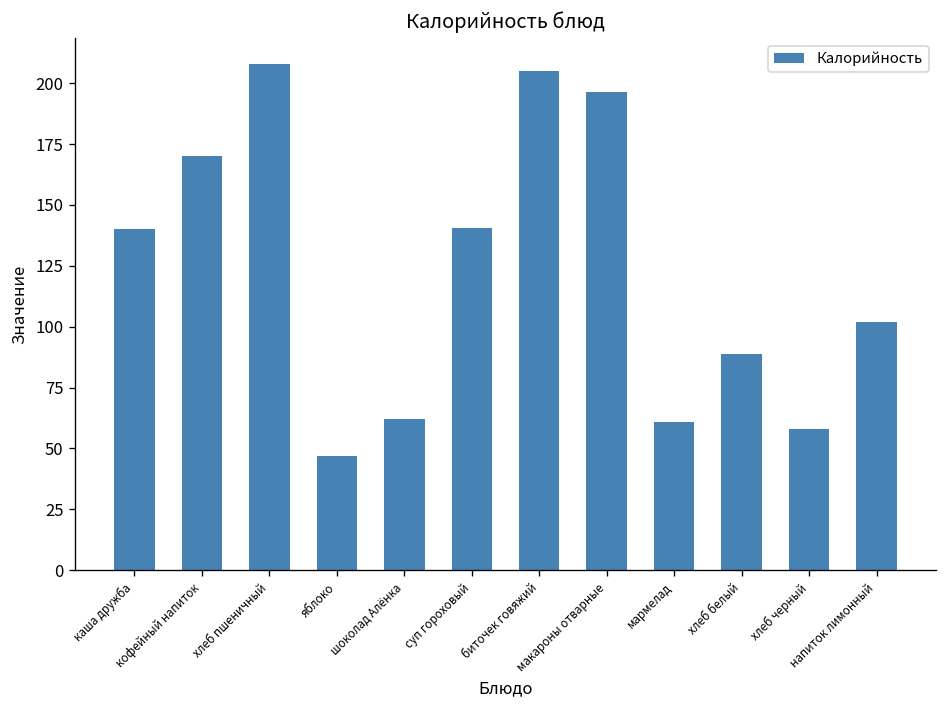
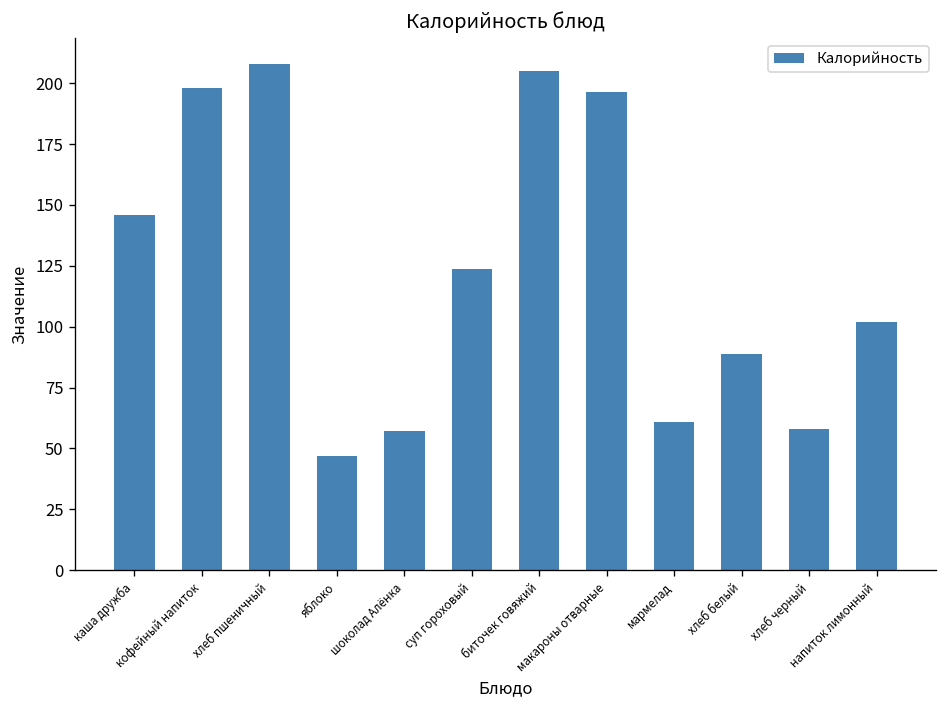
каша дружба: 140 -> 146
кофейный напиток: 170 -> 198
шоколад Алёнка: 62 -> 57
суп гороховый: 141 -> 124
